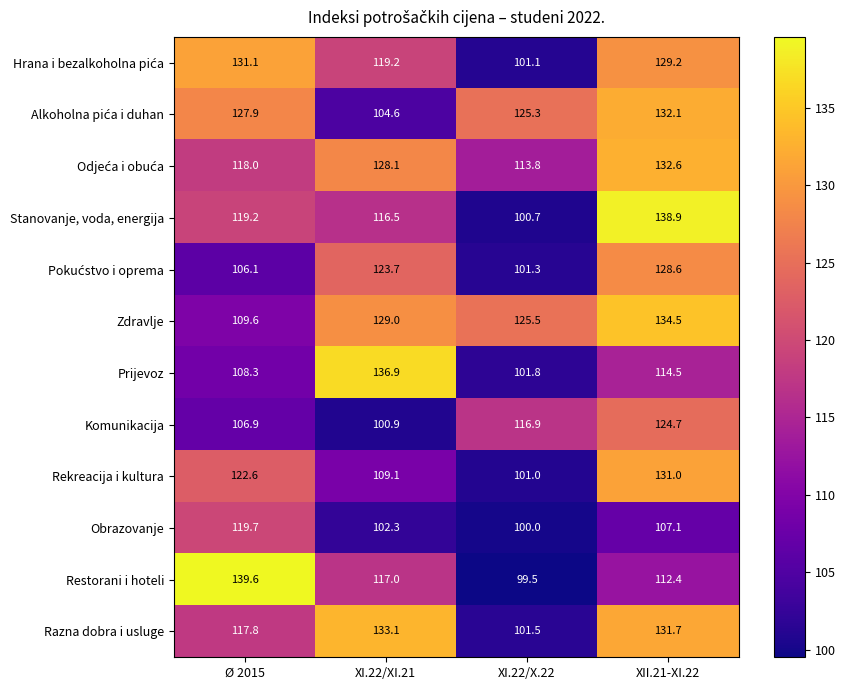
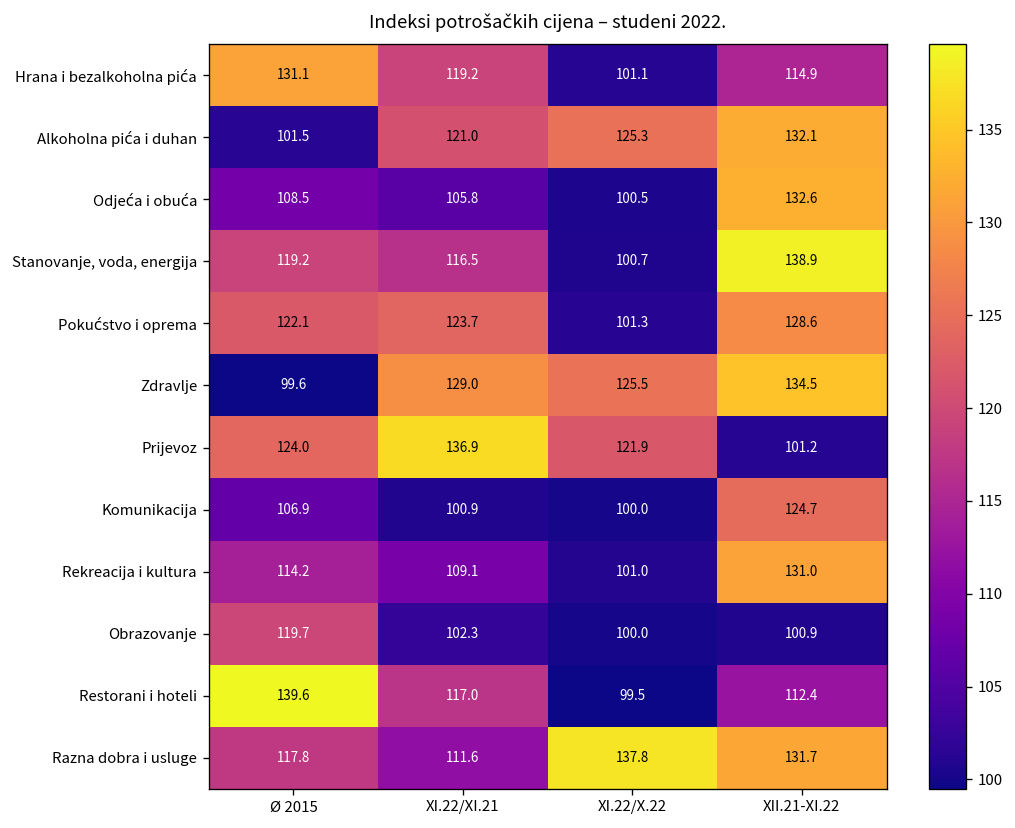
Hrana i bezalkoholna pića, XII.21-XI.22: 129.2 -> 114.9
Alkoholna pića i duhan, Ø 2015: 127.9 -> 101.5
Alkoholna pića i duhan, XI.22/XI.21: 104.6 -> 121.0
Odjeća i obuća, Ø 2015: 118.0 -> 108.5
Odjeća i obuća, XI.22/XI.21: 128.1 -> 105.8
Odjeća i obuća, XI.22/X.22: 113.8 -> 100.5
Pokućstvo i oprema, Ø 2015: 106.1 -> 122.1
Zdravlje, Ø 2015: 109.6 -> 99.6
Prijevoz, Ø 2015: 108.3 -> 124.0
Prijevoz, XI.22/X.22: 101.8 -> 121.9
Prijevoz, XII.21-XI.22: 114.5 -> 101.2
Komunikacija, XI.22/X.22: 116.9 -> 100.0
Rekreacija i kultura, Ø 2015: 122.6 -> 114.2
Obrazovanje, XII.21-XI.22: 107.1 -> 100.9
Razna dobra i usluge, XI.22/XI.21: 133.1 -> 111.6
Razna dobra i usluge, XI.22/X.22: 101.5 -> 137.8
